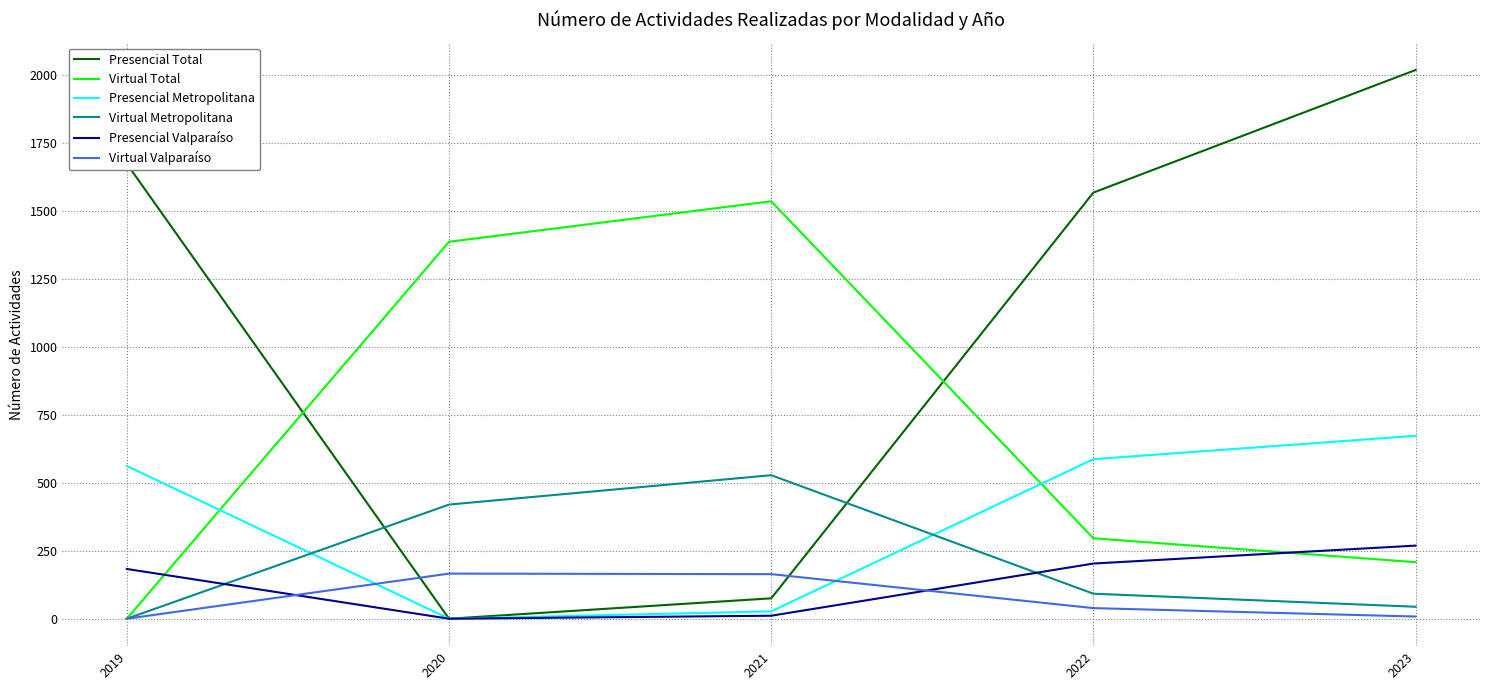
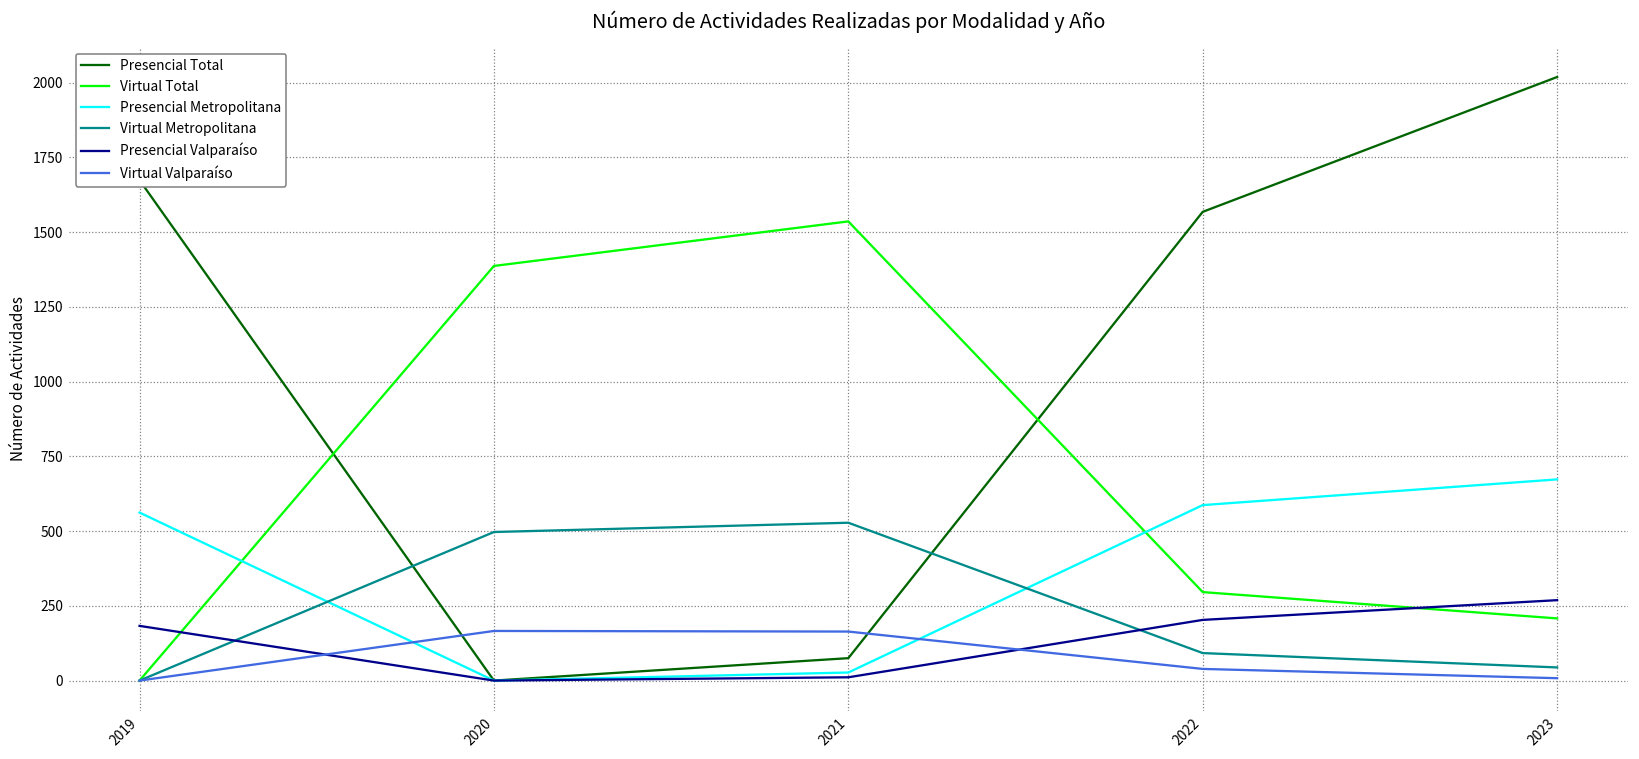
Virtual Metropolitana, 2020: 420 -> 500
